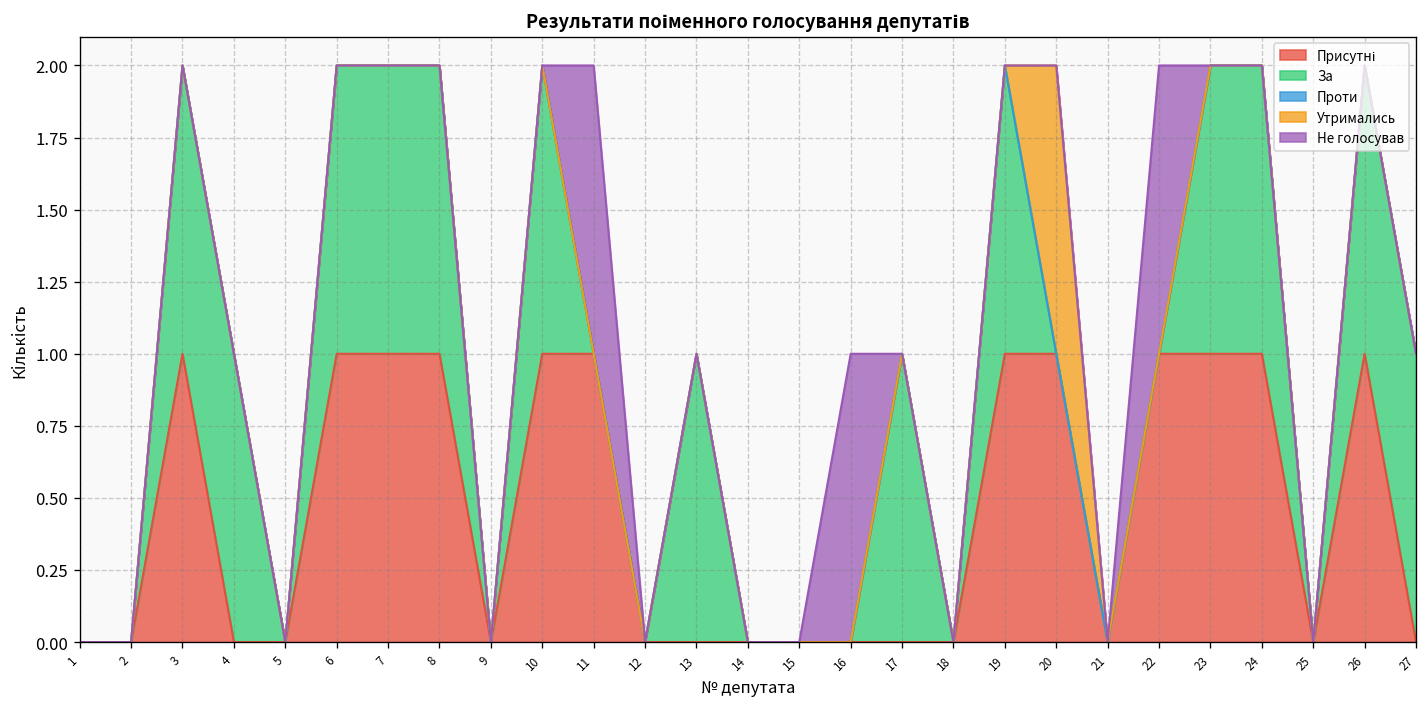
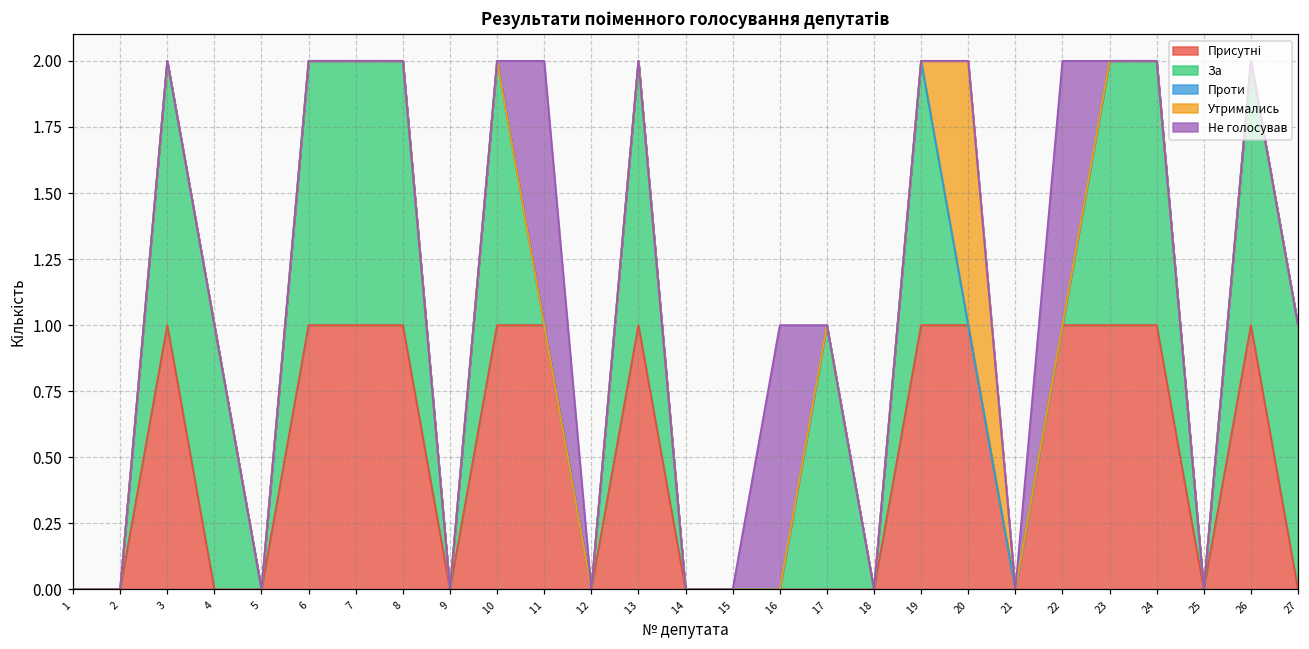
Присутні, 13: 0 -> 1
